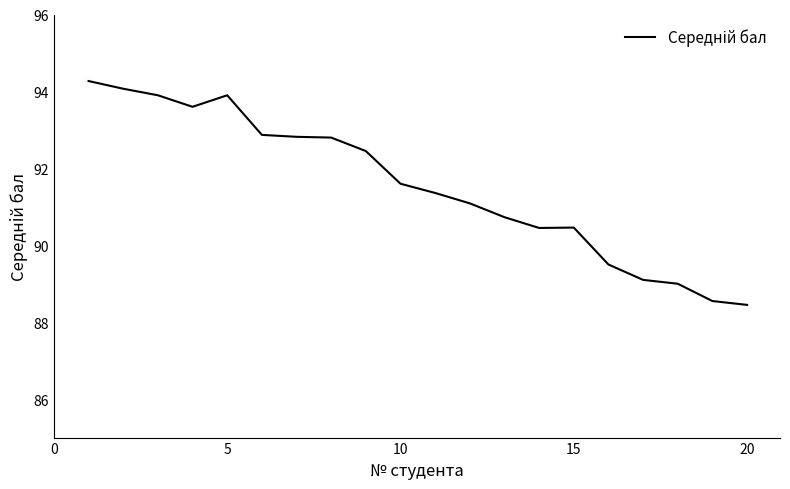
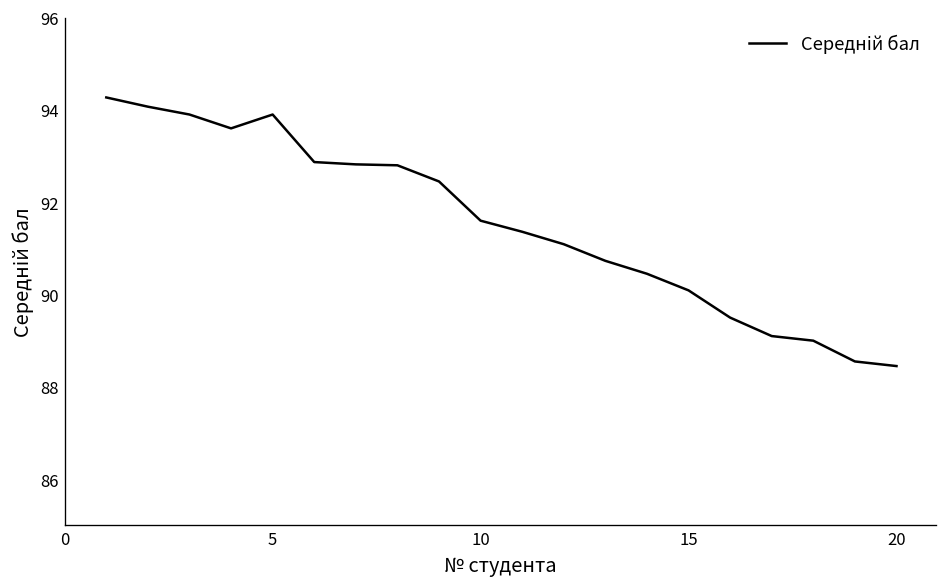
15: 90.5 -> 90.1
